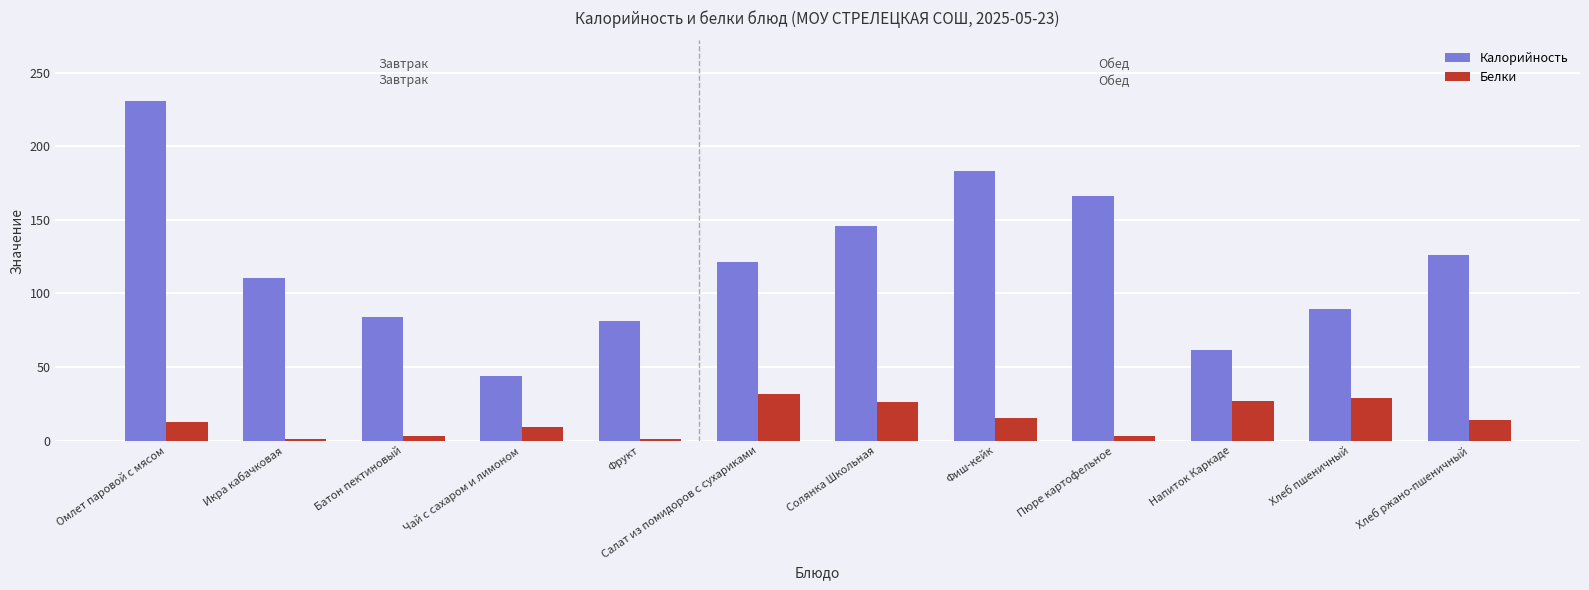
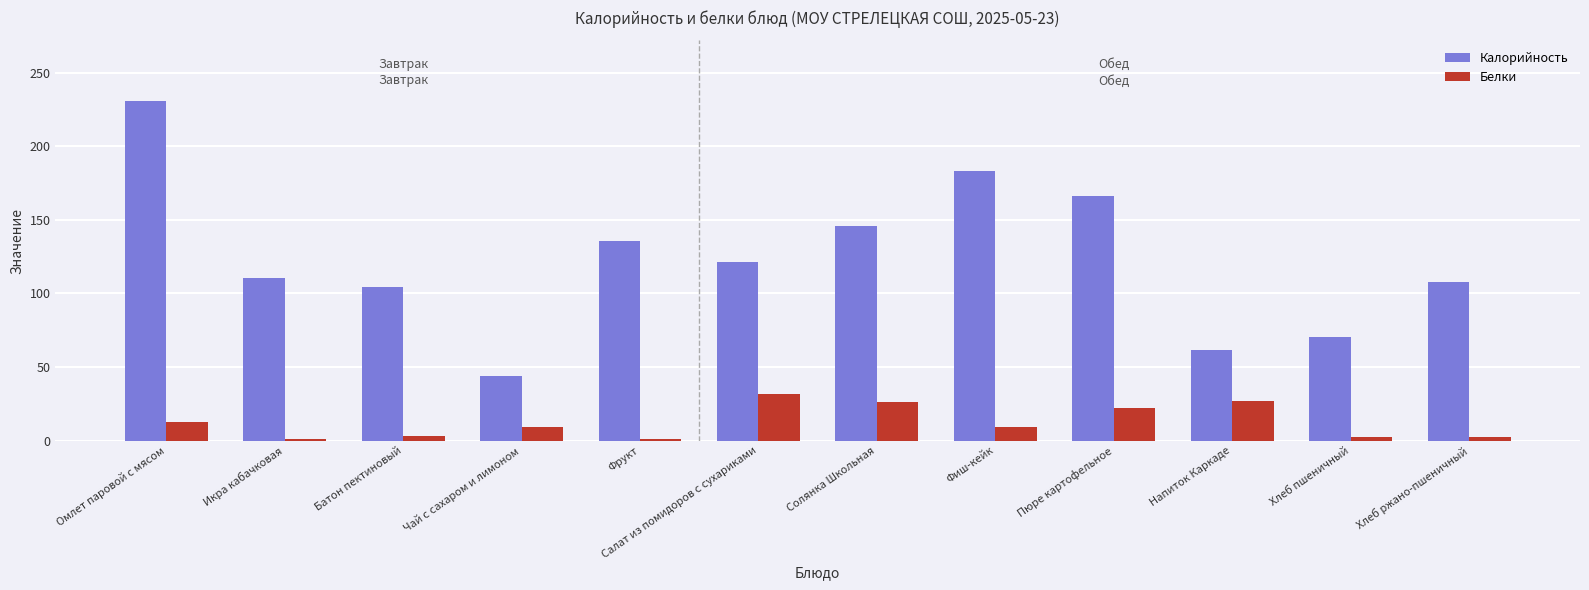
Калорийность, Батон пектиновый: 84 -> 105
Калорийность, Фрукт: 82 -> 135
Белки, Фиш-кейк: 15 -> 10
Белки, Пюре картофельное: 3 -> 22
Калорийность, Хлеб пшеничный: 89 -> 70
Белки, Хлеб пшеничный: 29 -> 2
Калорийность, Хлеб ржано-пшеничный: 126 -> 108
Белки, Хлеб ржано-пшеничный: 14 -> 2
